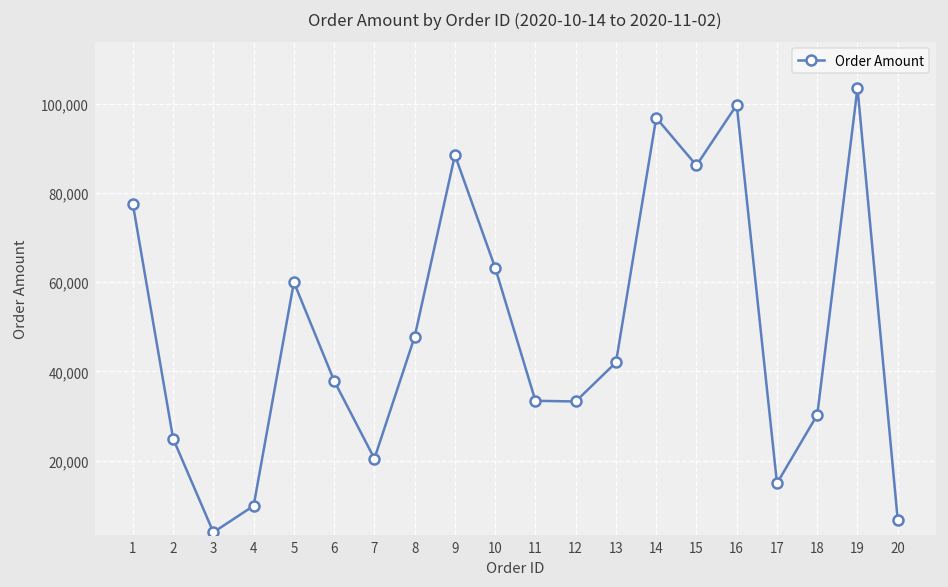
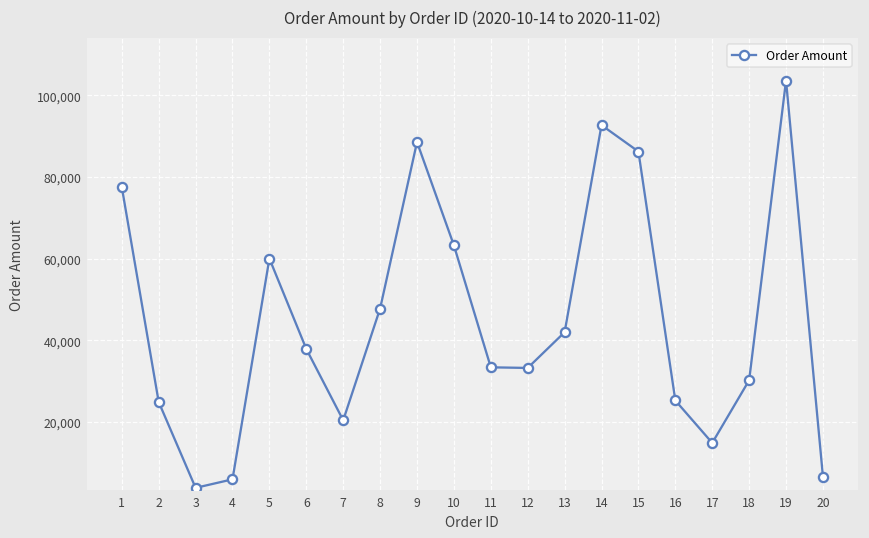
4: 10,000 -> 6,000
14: 97,000 -> 93,000
16: 100,000 -> 25,000
